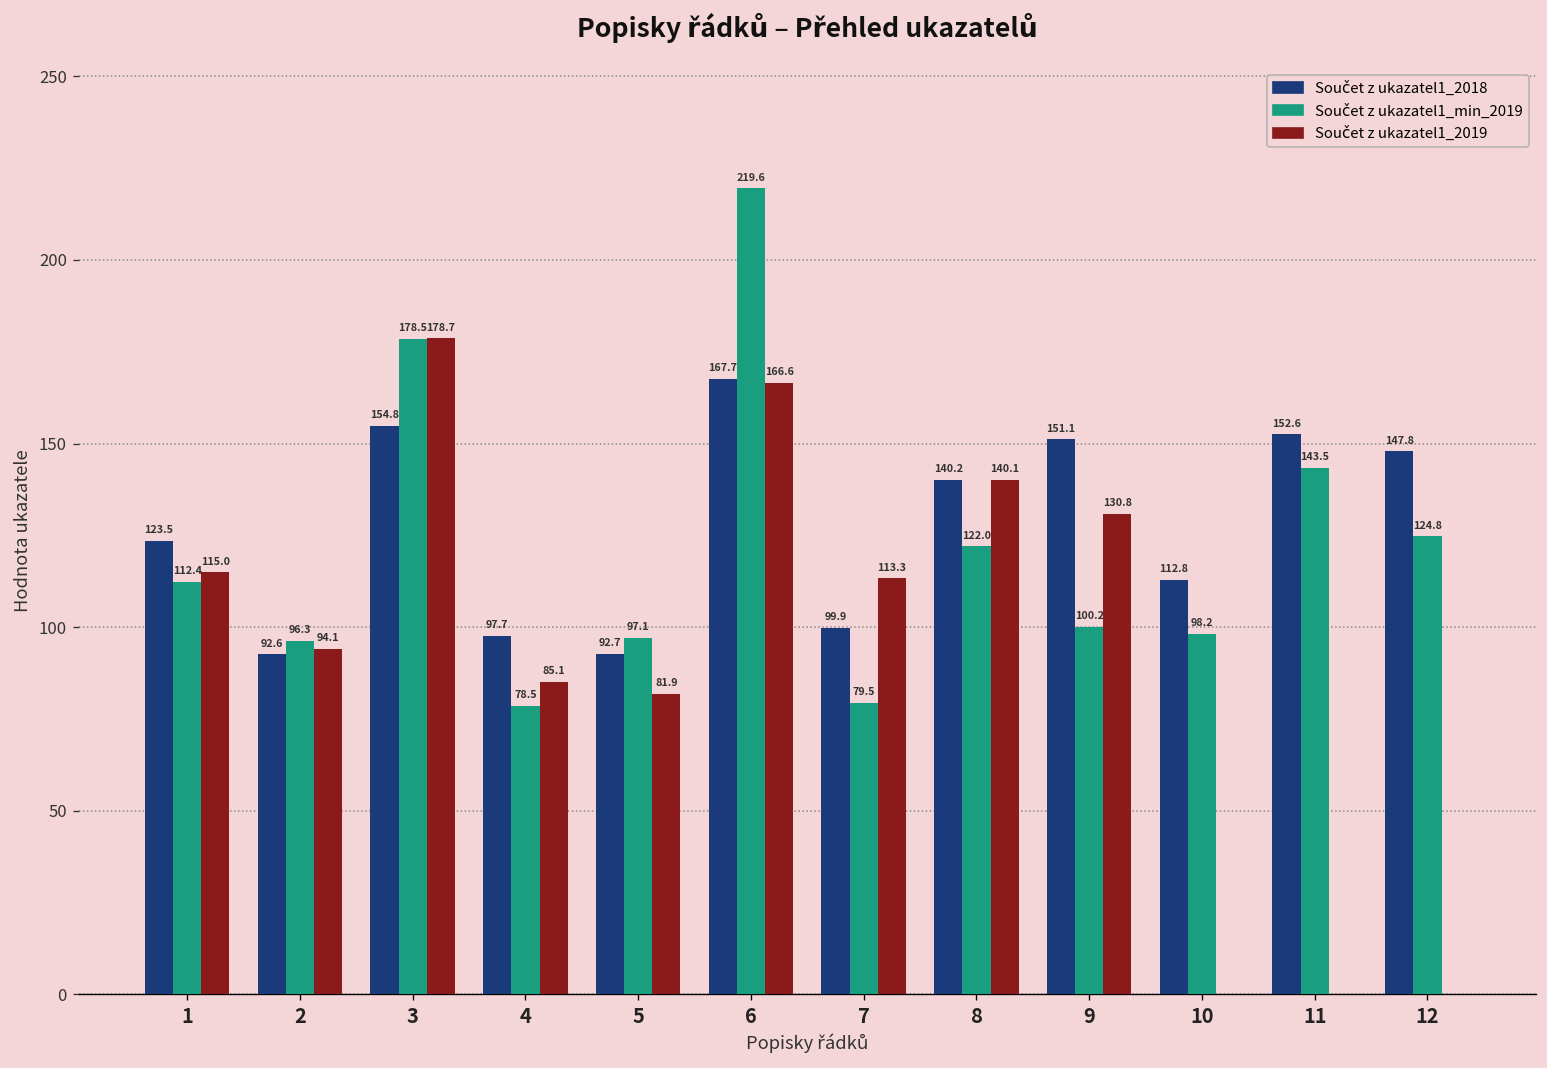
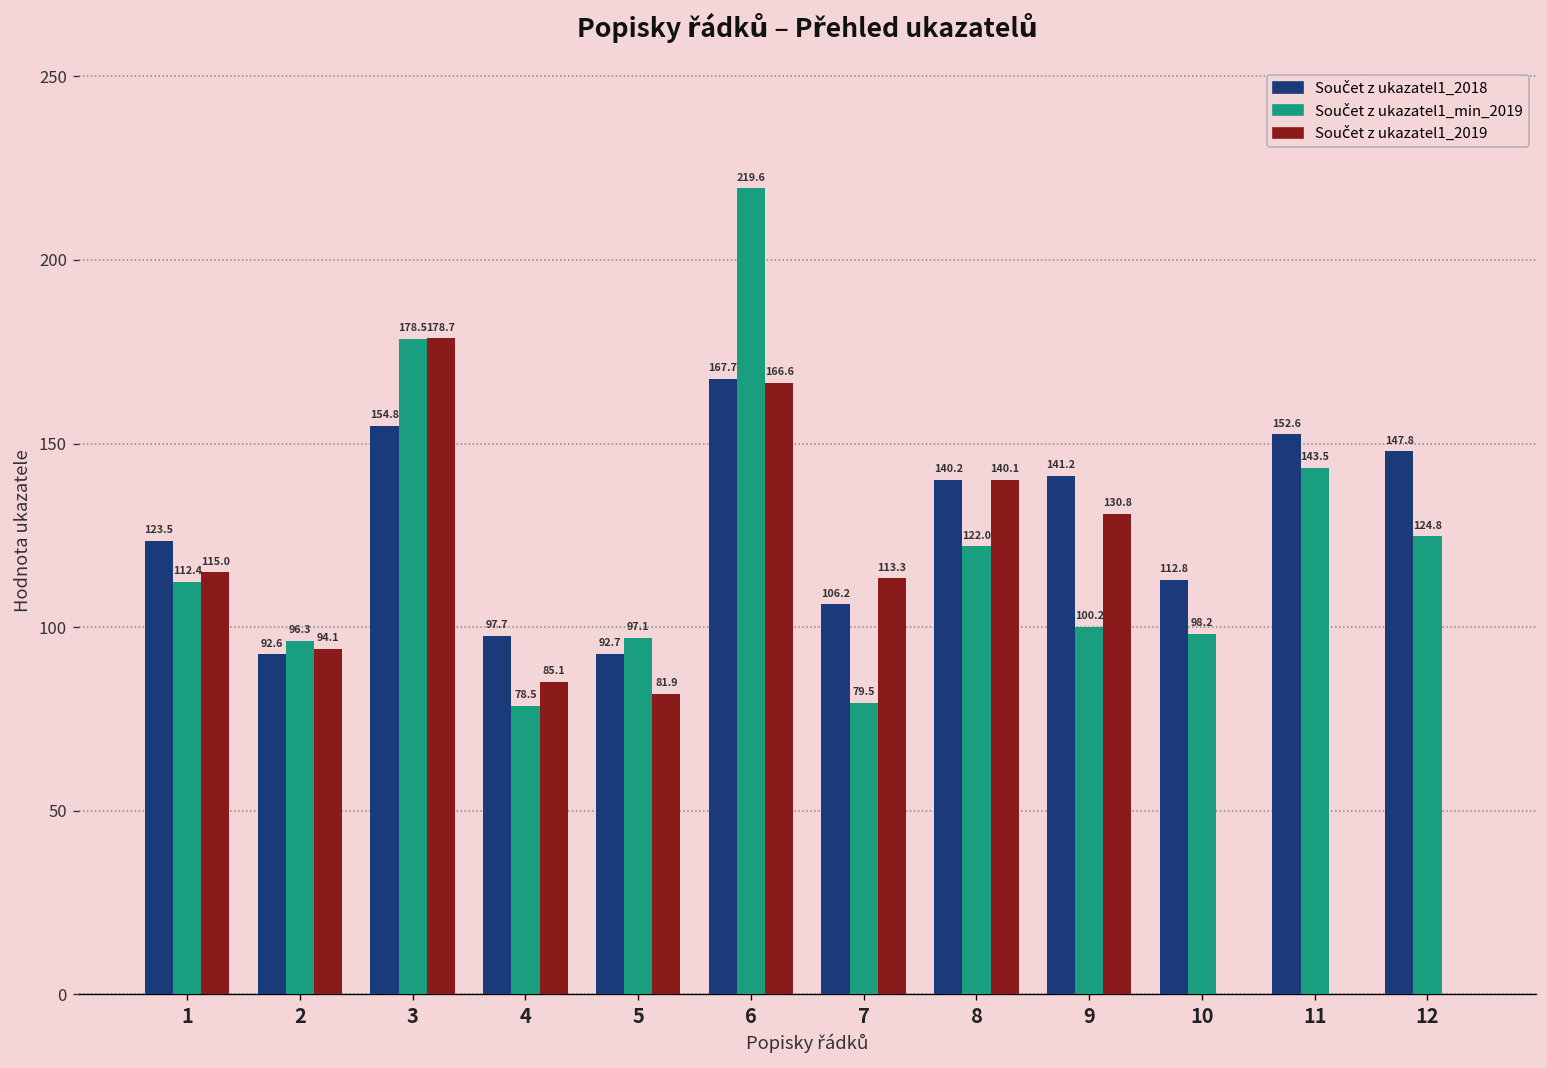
Součet z ukazatel1_2018, 7: 99.9 -> 106.2
Součet z ukazatel1_2018, 9: 151.1 -> 141.2
